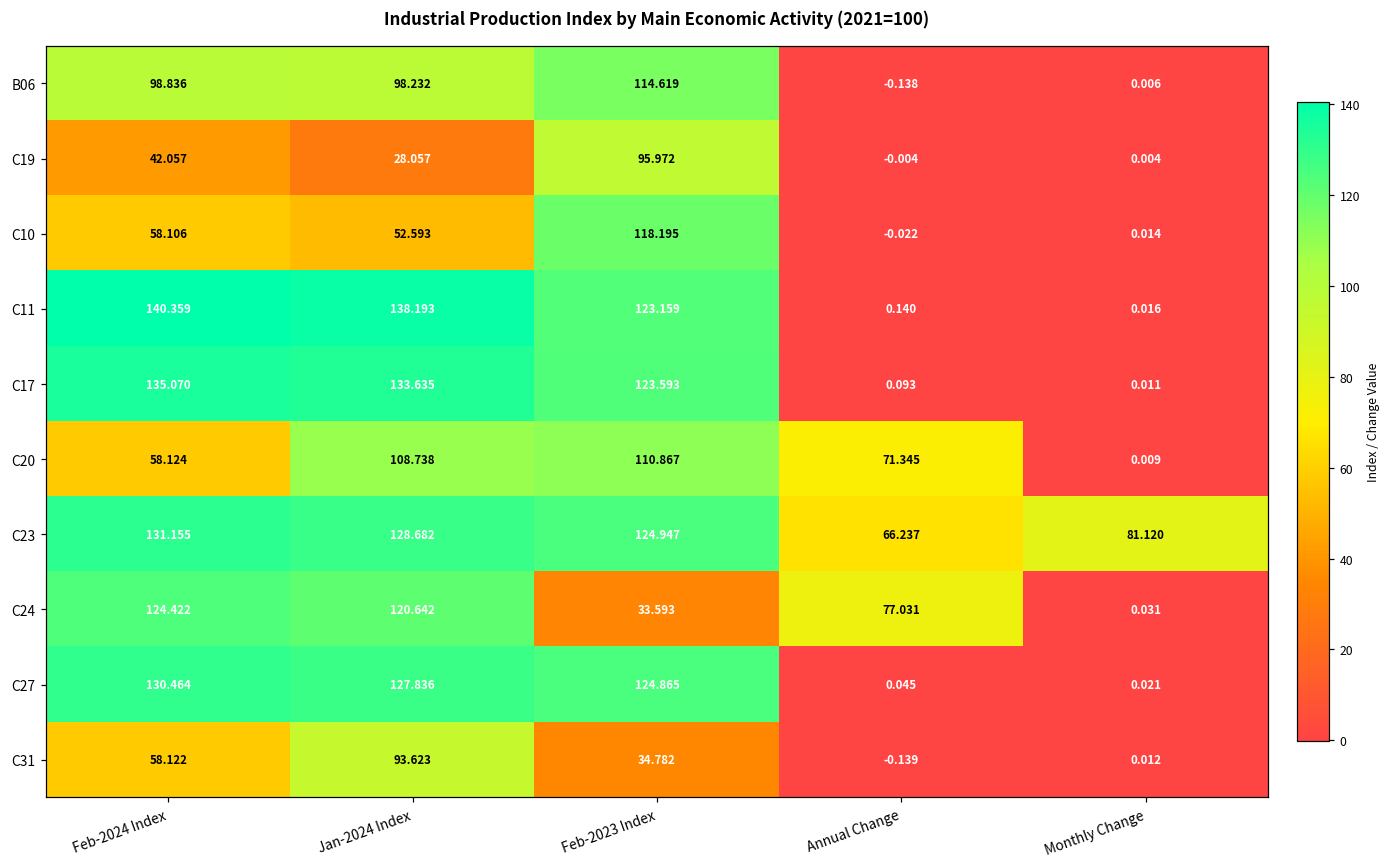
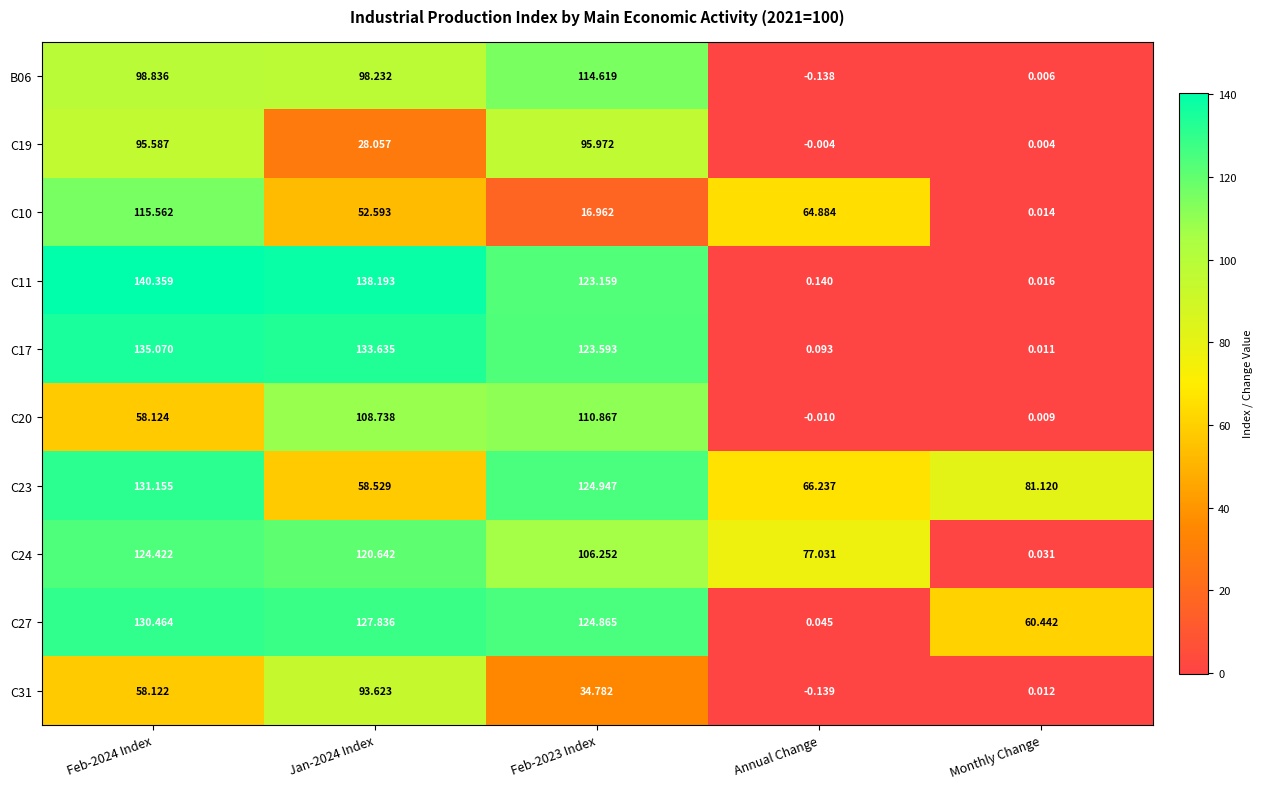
C19, Feb-2024 Index: 42.057 -> 95.587
C10, Feb-2024 Index: 58.106 -> 115.562
C10, Feb-2023 Index: 118.195 -> 16.962
C10, Annual Change: -0.022 -> 64.884
C20, Annual Change: 71.345 -> -0.010
C23, Jan-2024 Index: 128.682 -> 58.529
C24, Feb-2023 Index: 33.593 -> 106.252
C27, Monthly Change: 0.021 -> 60.442
